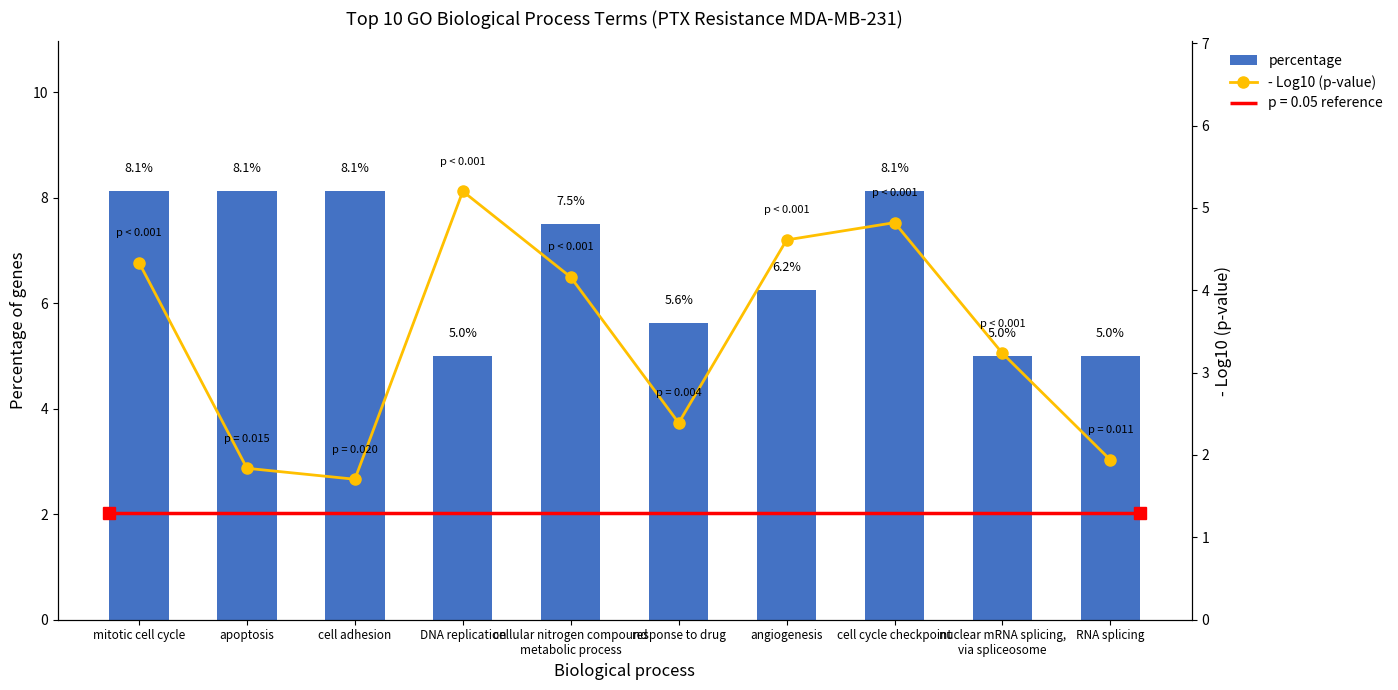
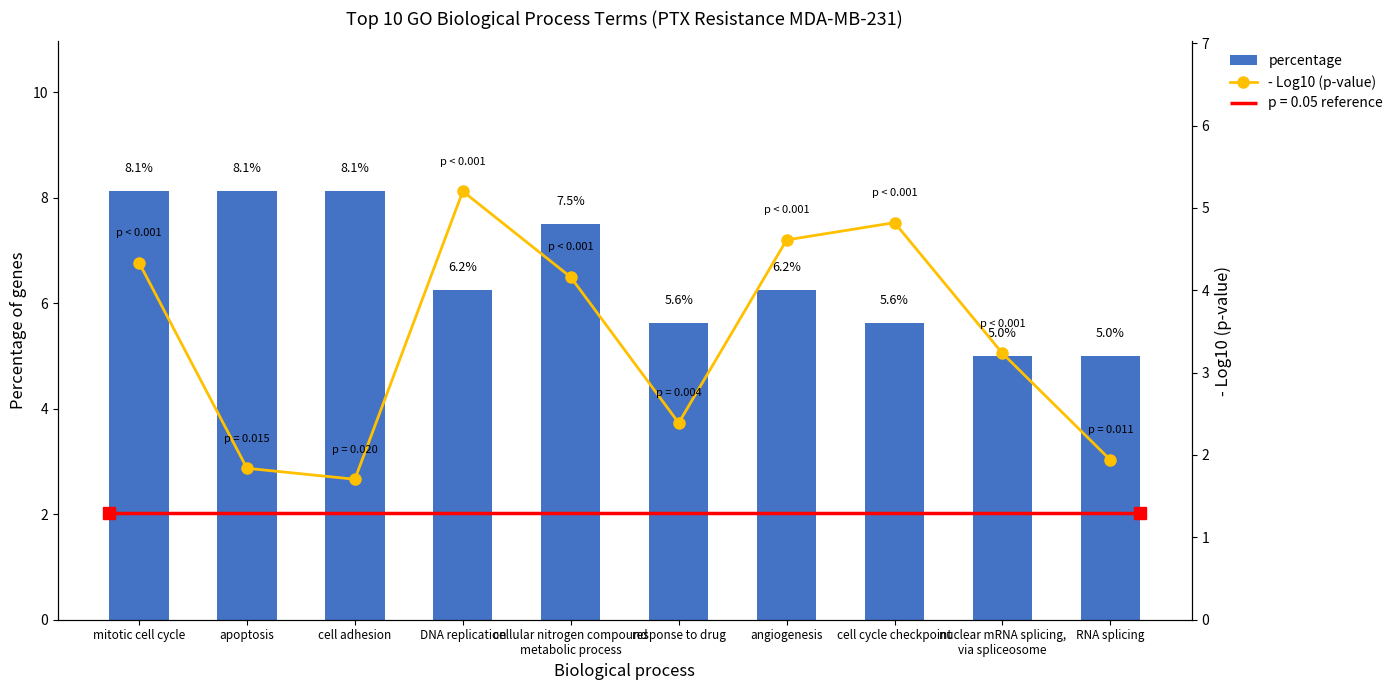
percentage, DNA replication: 5.0% -> 6.2%
percentage, cell cycle checkpoint: 8.1% -> 5.6%
